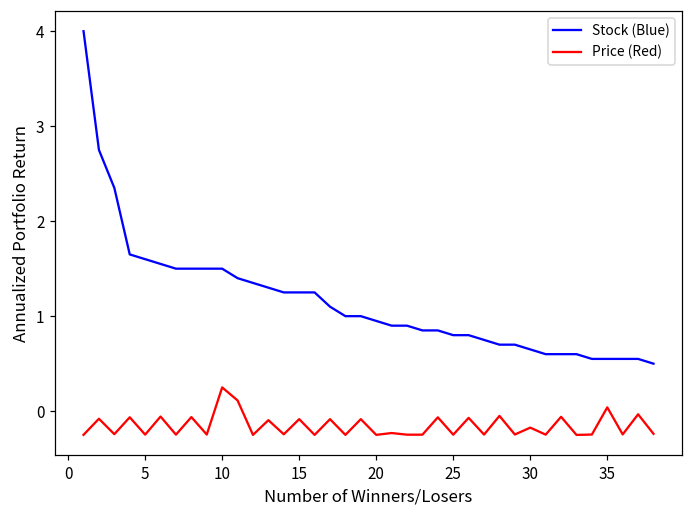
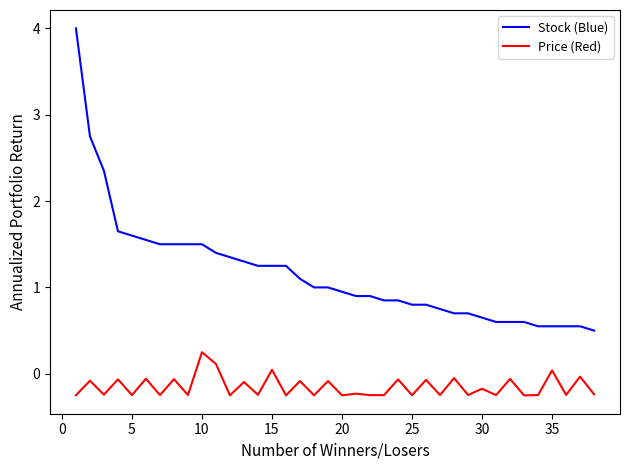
Price (Red), 15: -0.1 -> 0.0
